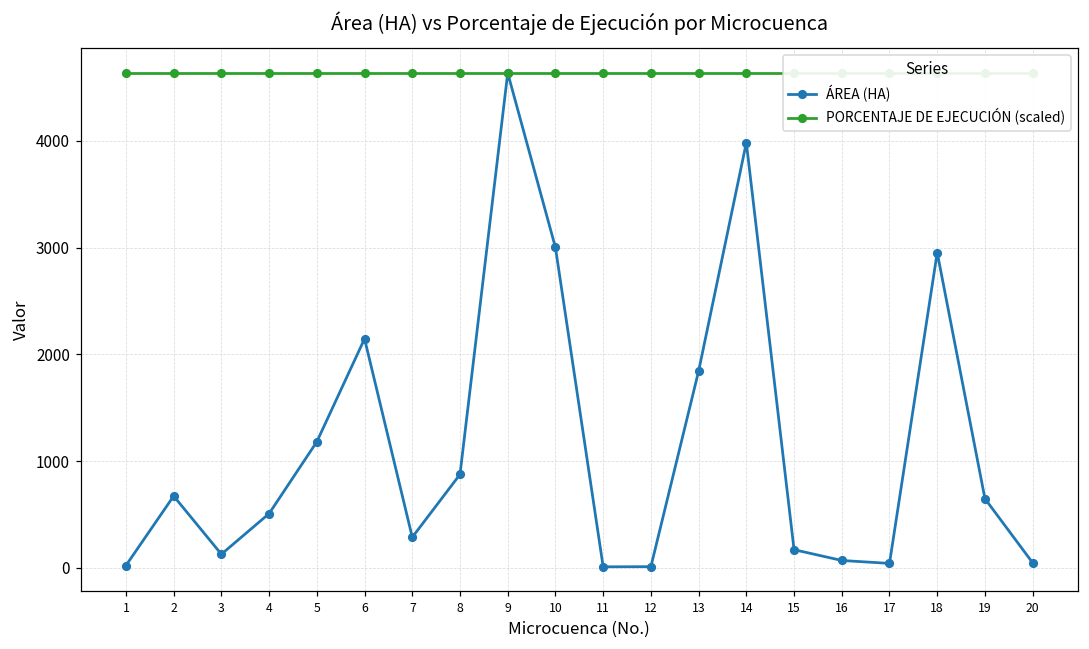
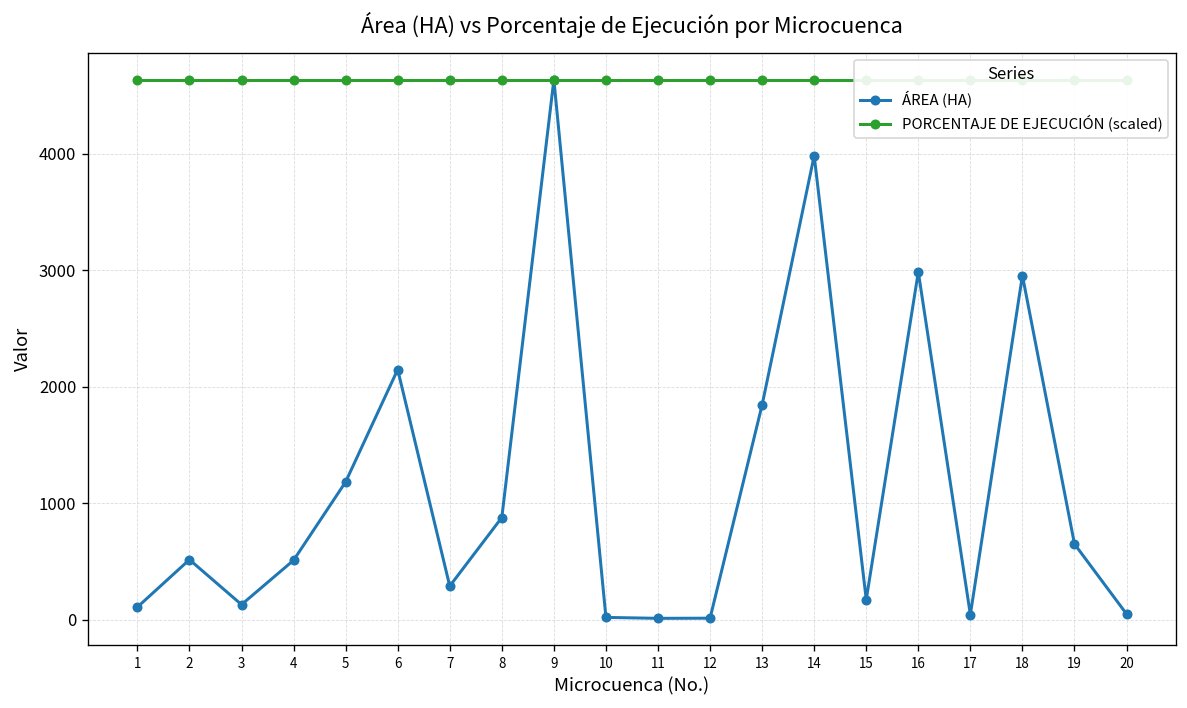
ÁREA (HA), 1: 0 -> 100
ÁREA (HA), 2: 700 -> 500
ÁREA (HA), 10: 3000 -> 0
ÁREA (HA), 16: 100 -> 3000
